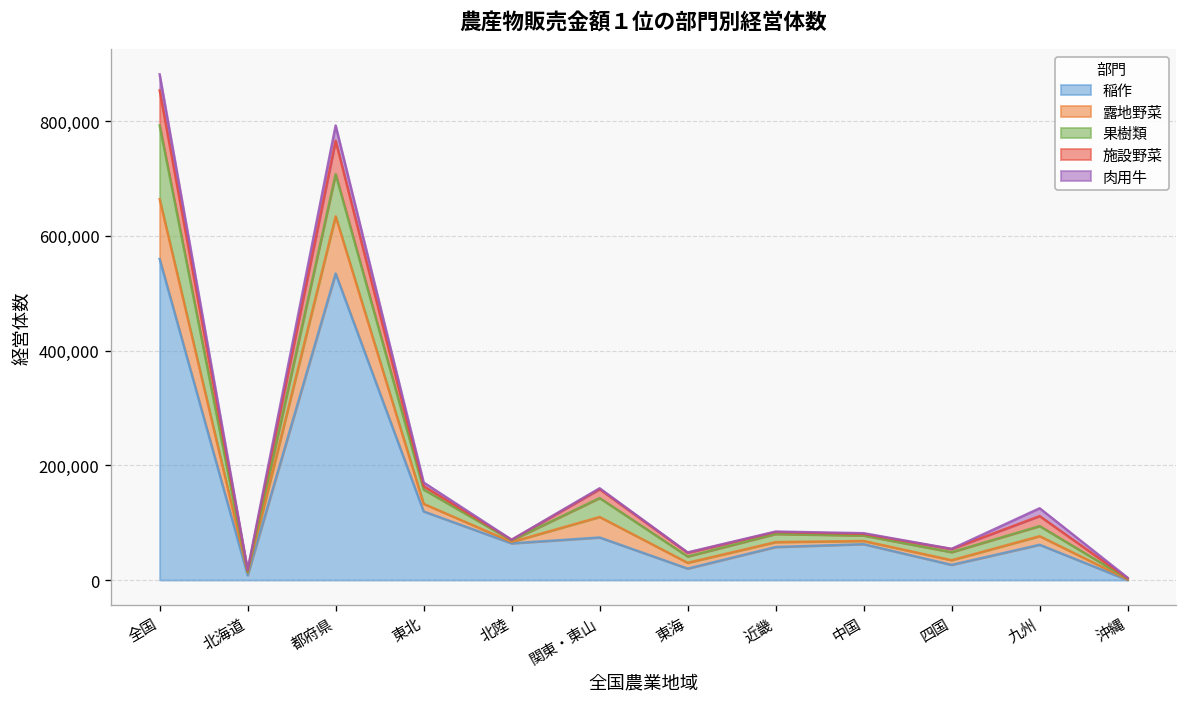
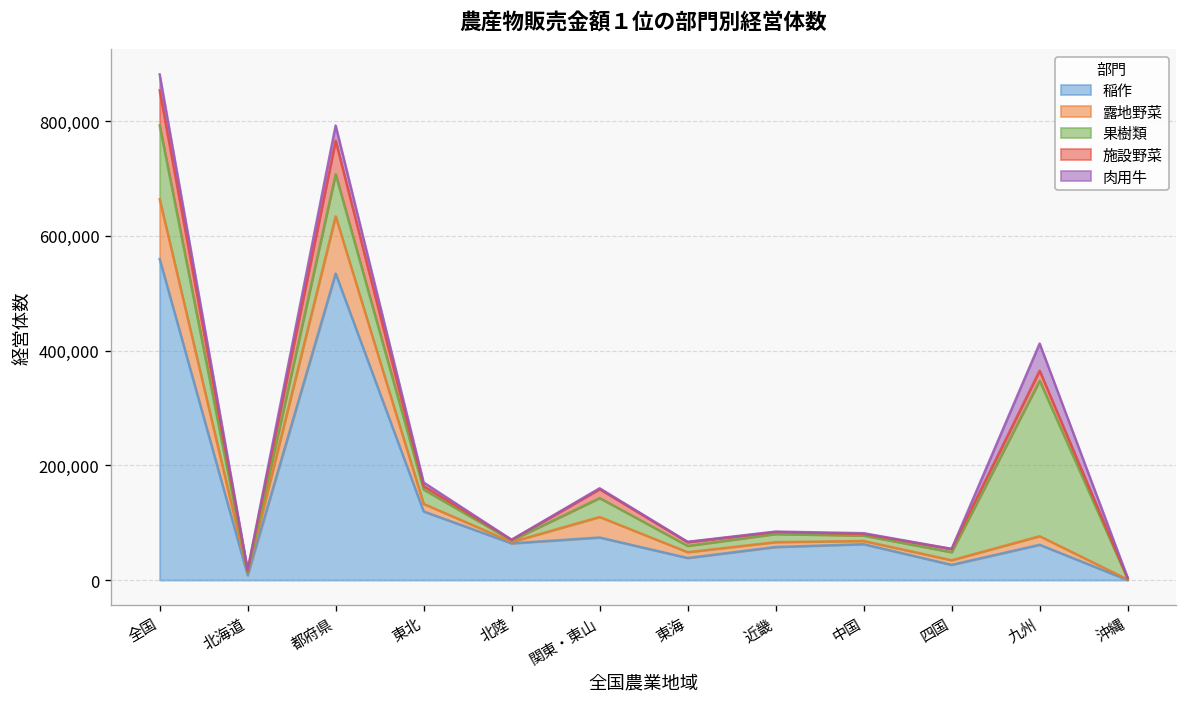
稲作, 東海: 20,000 -> 40,000
果樹類, 九州: 20,000 -> 270,000
肉用牛, 九州: 10,000 -> 50,000
